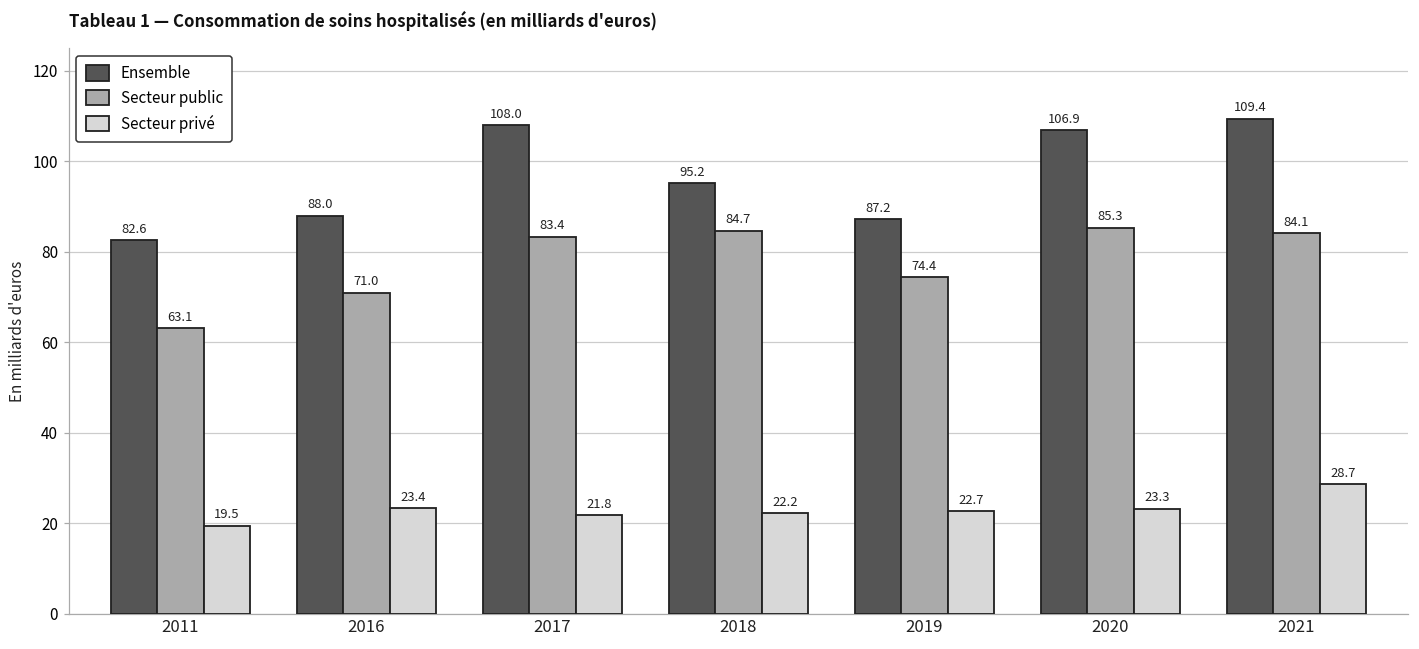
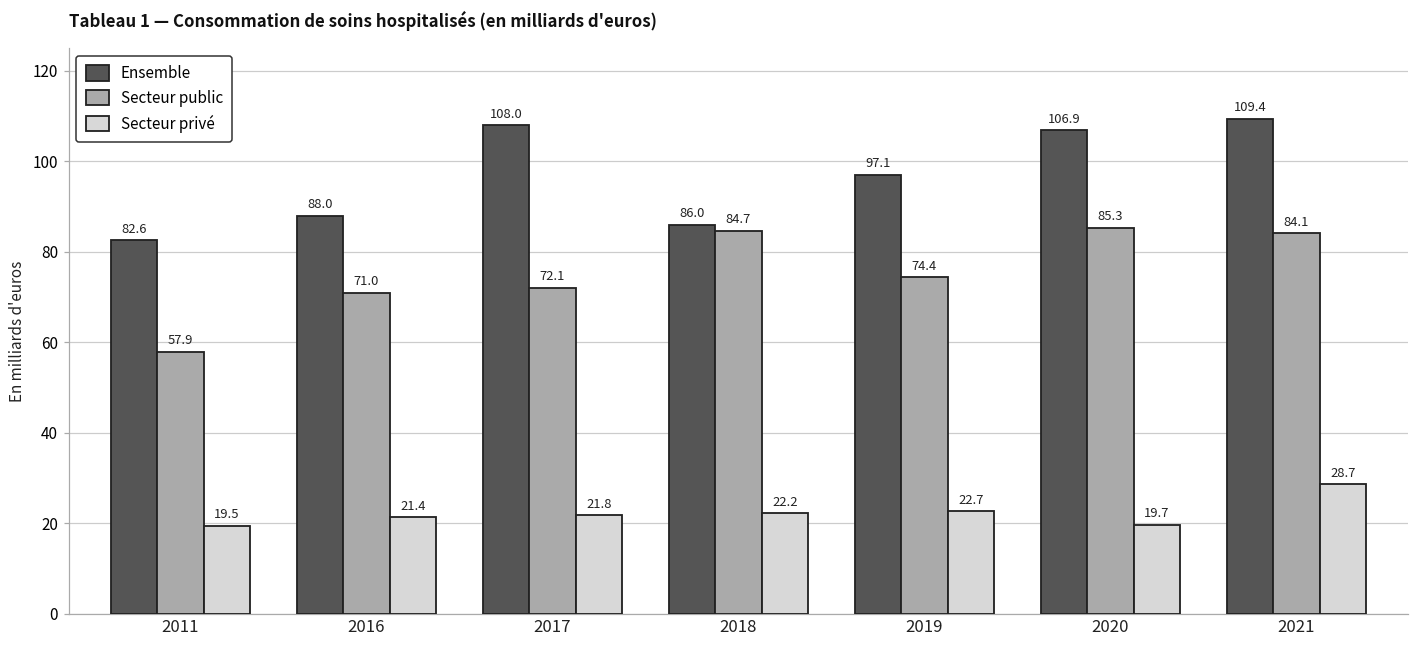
Secteur public, 2011: 63.1 -> 57.9
Secteur privé, 2016: 23.4 -> 21.4
Secteur public, 2017: 83.4 -> 72.1
Ensemble, 2018: 95.2 -> 86.0
Ensemble, 2019: 87.2 -> 97.1
Secteur privé, 2020: 23.3 -> 19.7
